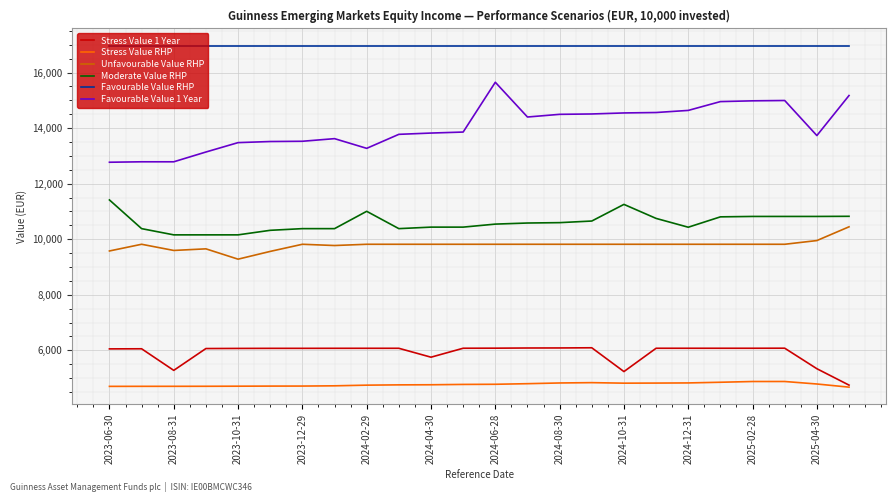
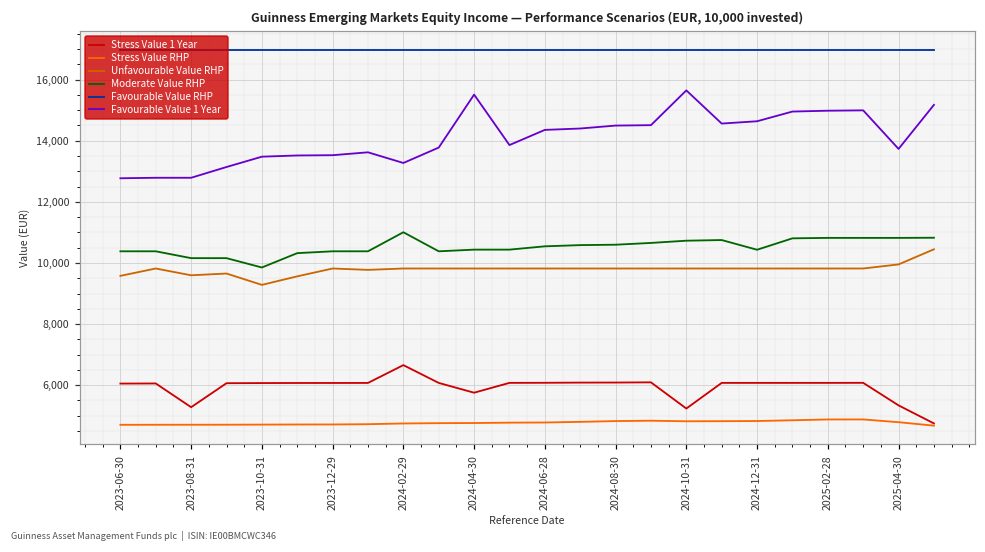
Moderate Value RHP, 2023-06-30: 11,400 -> 10,400
Moderate Value RHP, 2023-10-31: 10,200 -> 9,900
Stress Value 1 Year, 2024-02-29: 6,100 -> 6,700
Favourable Value 1 Year, 2024-04-30: 13,800 -> 15,500
Favourable Value 1 Year, 2024-06-28: 15,600 -> 14,400
Moderate Value RHP, 2024-10-31: 11,300 -> 10,700
Favourable Value 1 Year, 2024-10-31: 14,500 -> 15,600
